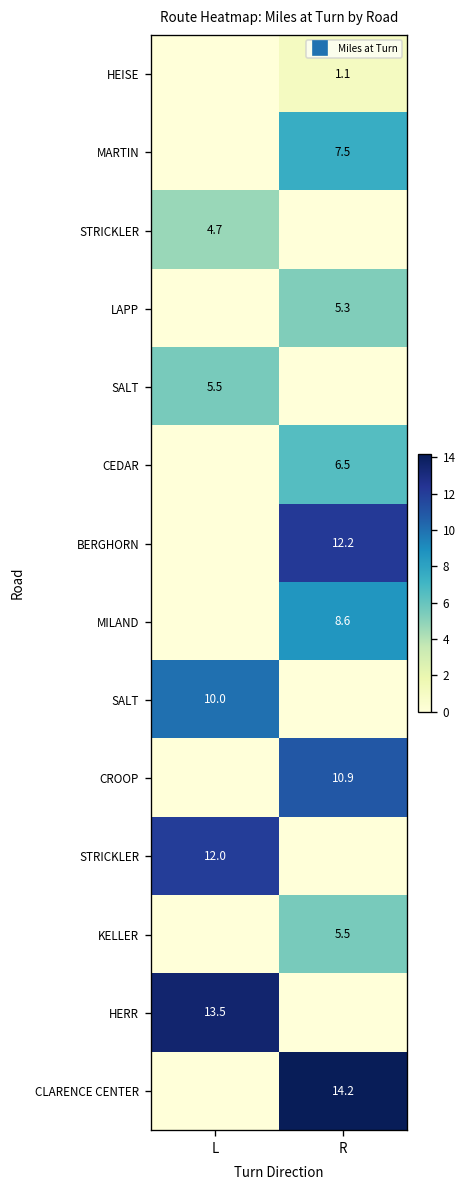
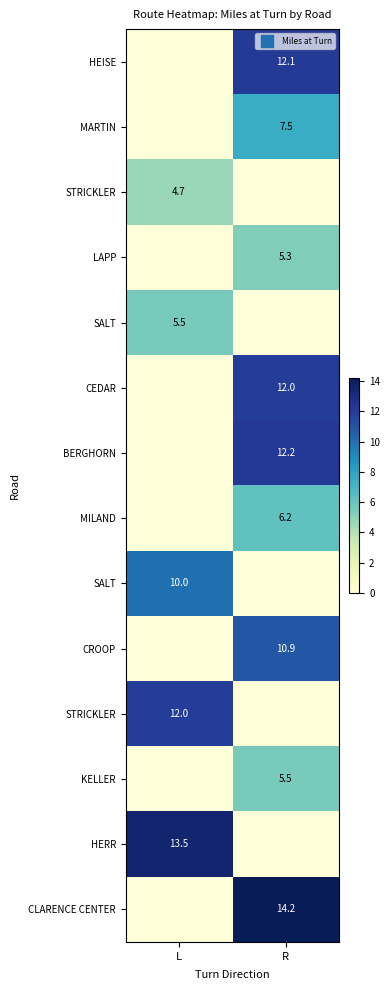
HEISE, R: 1.1 -> 12.1
CEDAR, R: 6.5 -> 12.0
MILAND, R: 8.6 -> 6.2
